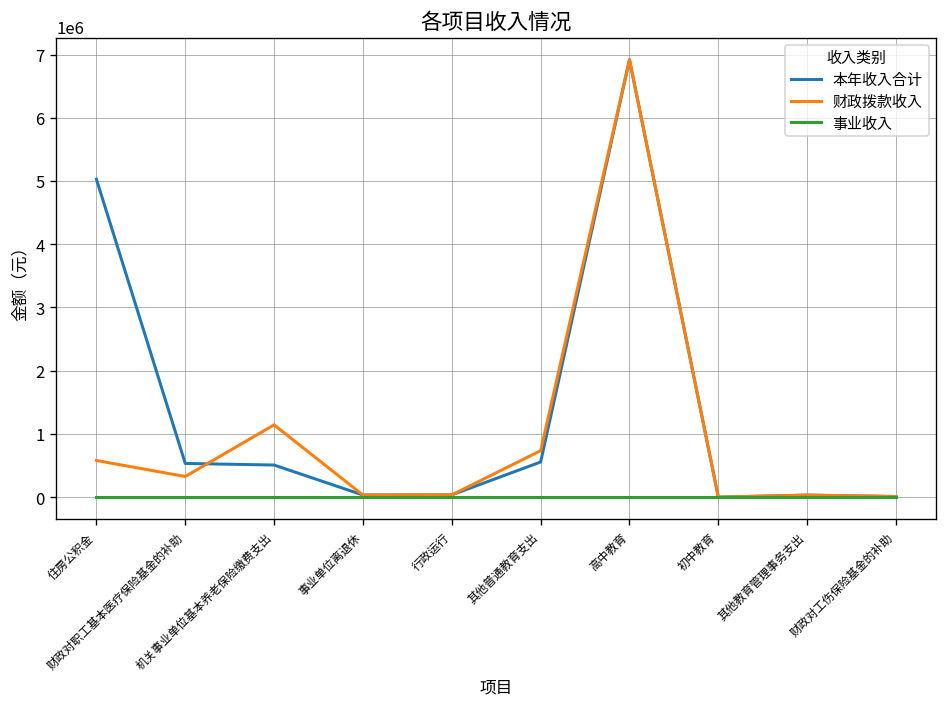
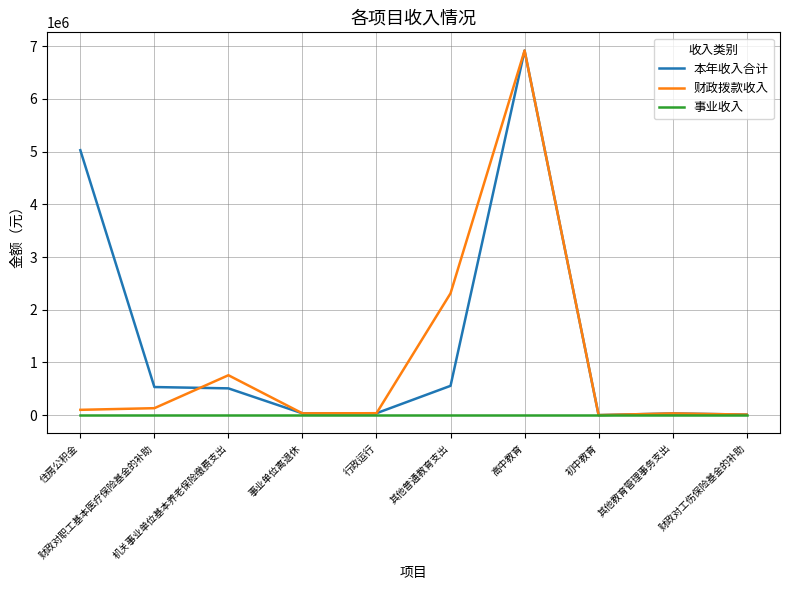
财政拨款收入, 住房公积金: 600000 -> 100000
财政拨款收入, 财政对职工基本医疗保险基金的补助: 300000 -> 100000
财政拨款收入, 机关事业单位基本养老保险缴费支出: 1100000 -> 800000
财政拨款收入, 其他普通教育支出: 700000 -> 2300000
